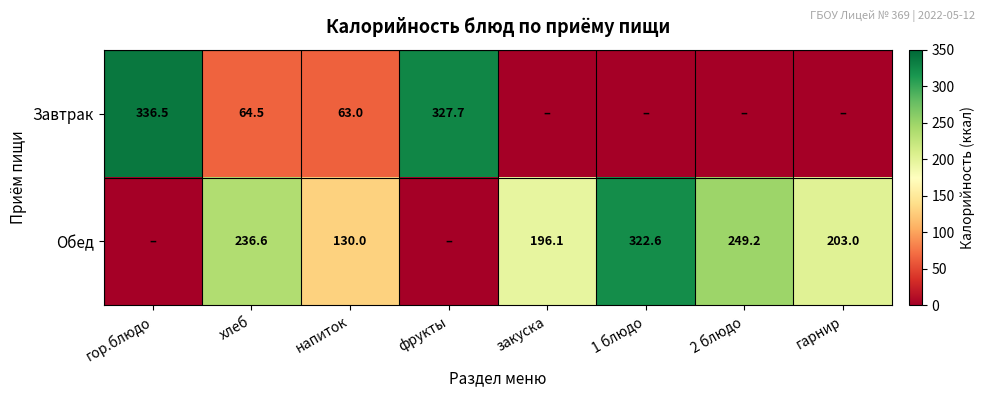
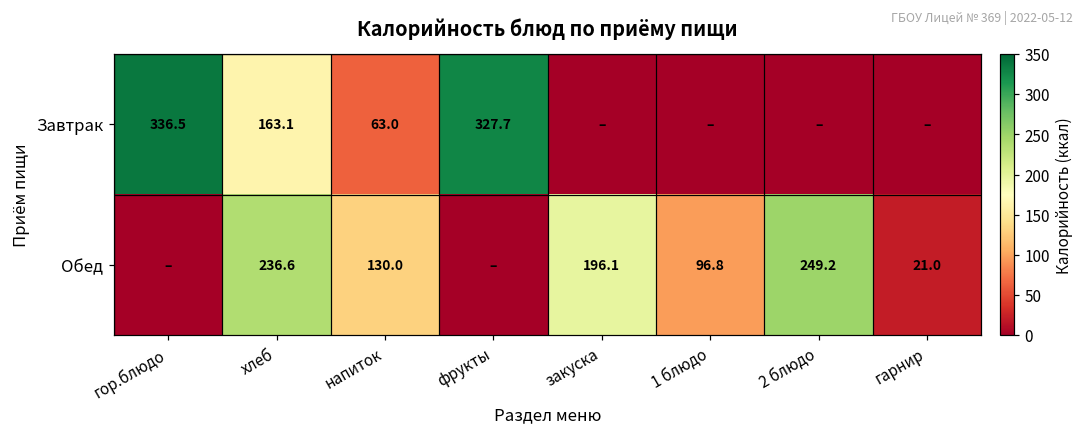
Завтрак, хлеб: 64.5 -> 163.1
Обед, 1 блюдо: 322.6 -> 96.8
Обед, гарнир: 203.0 -> 21.0
